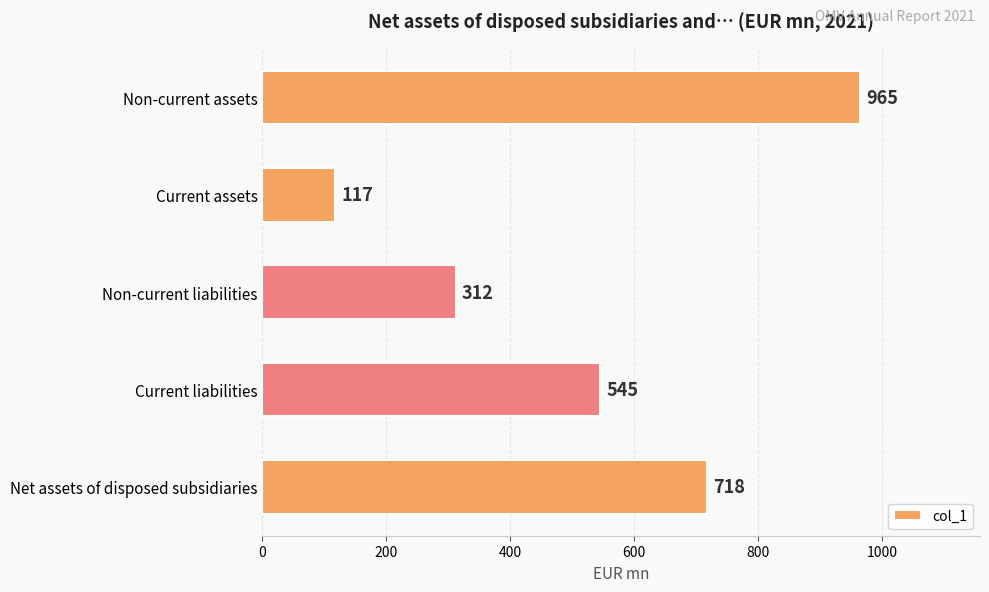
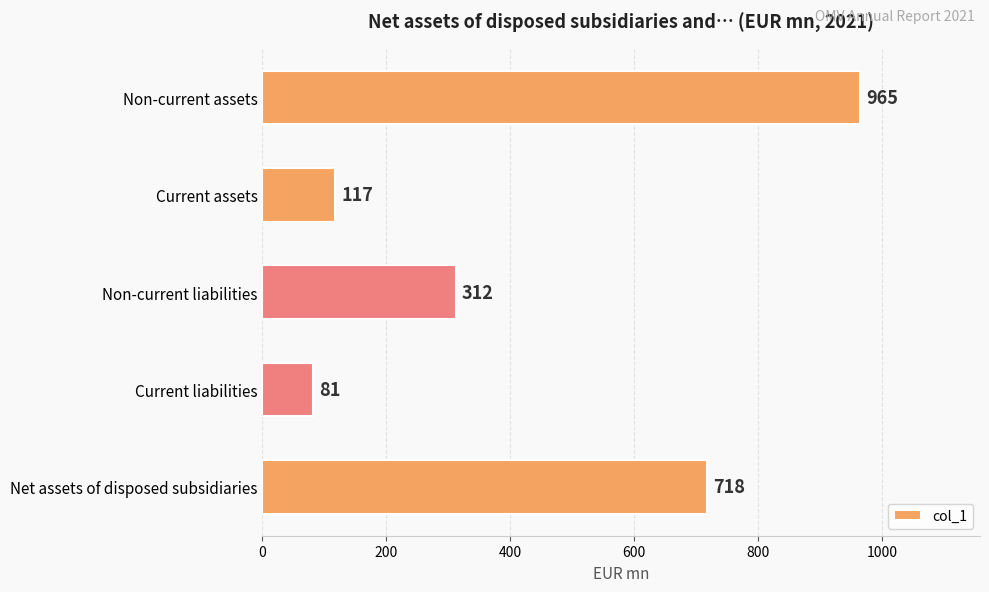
Current liabilities: 545 -> 81
